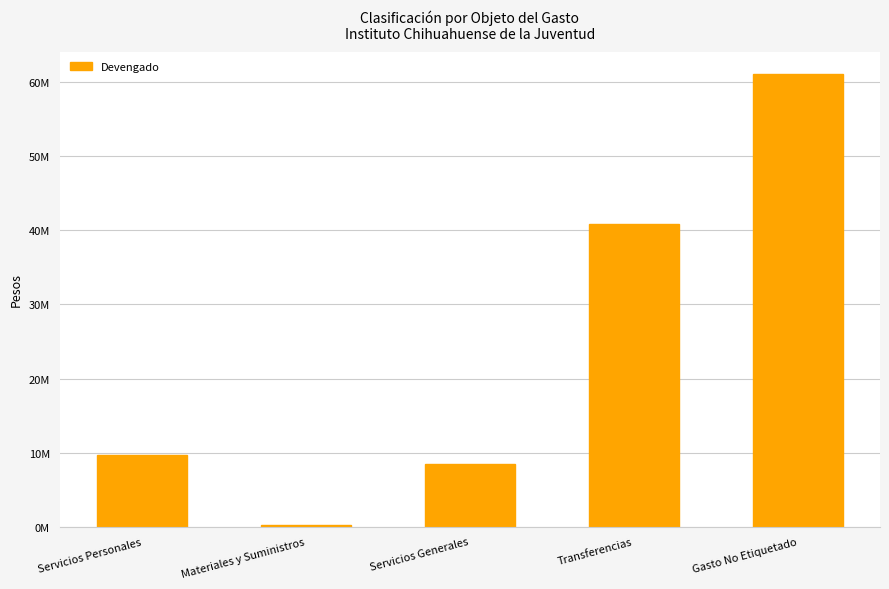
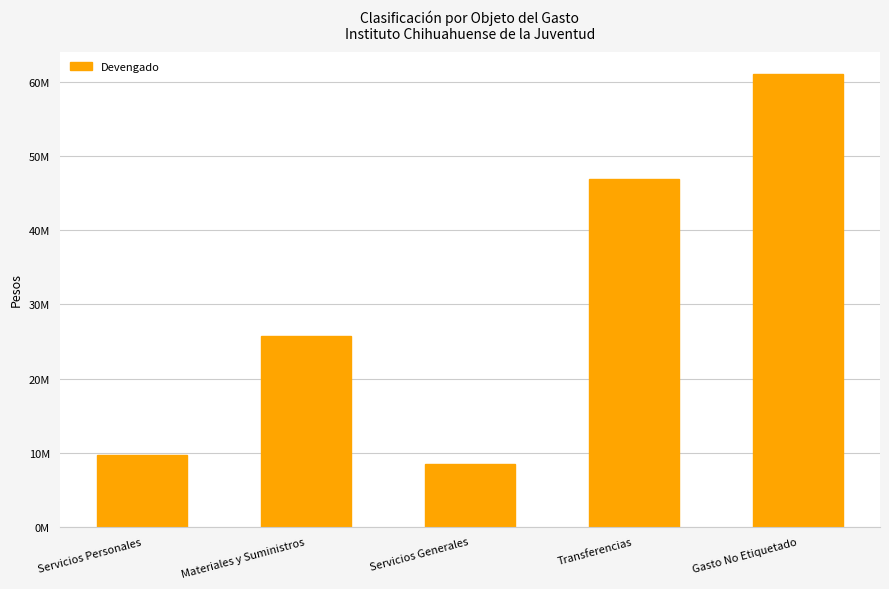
Materiales y Suministros: 0 -> 26000000
Transferencias: 41000000 -> 47000000
